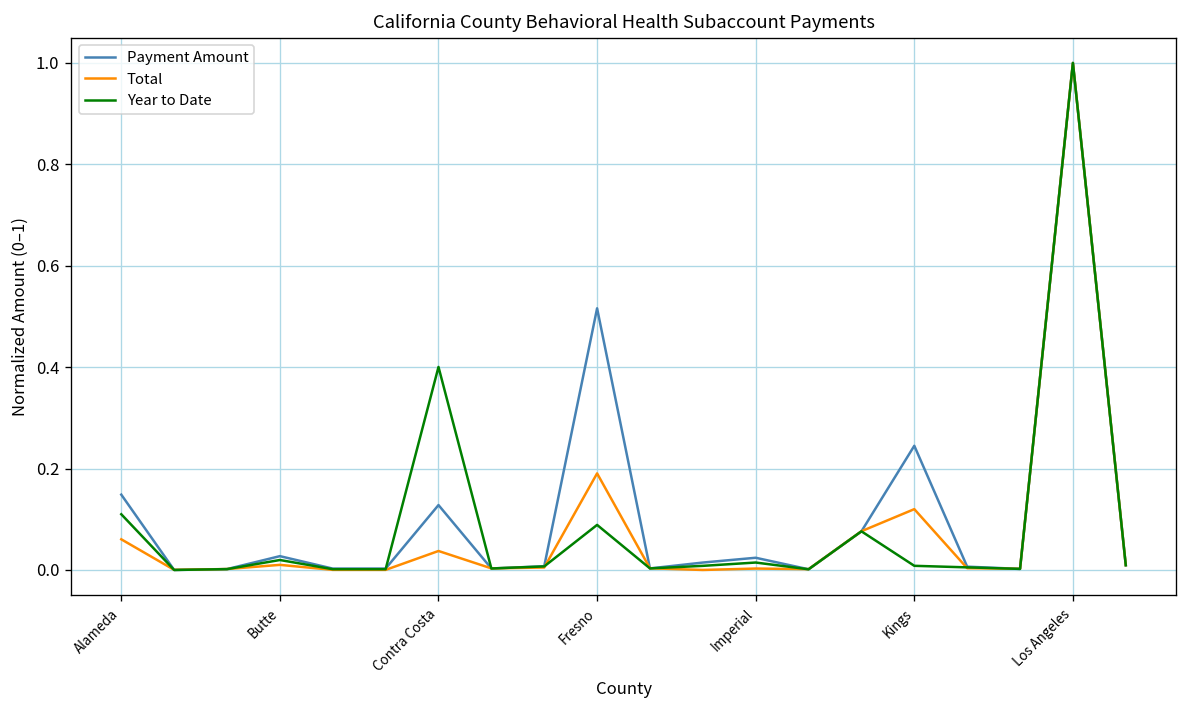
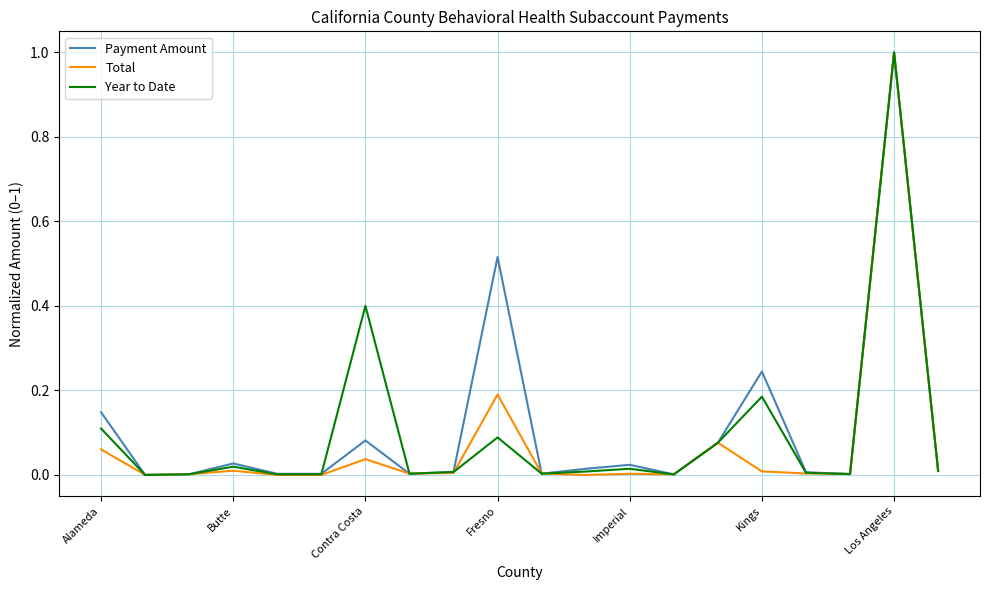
Payment Amount, Contra Costa: 0.13 -> 0.08
Total, Kings: 0.12 -> 0.01
Year to Date, Kings: 0.01 -> 0.19
